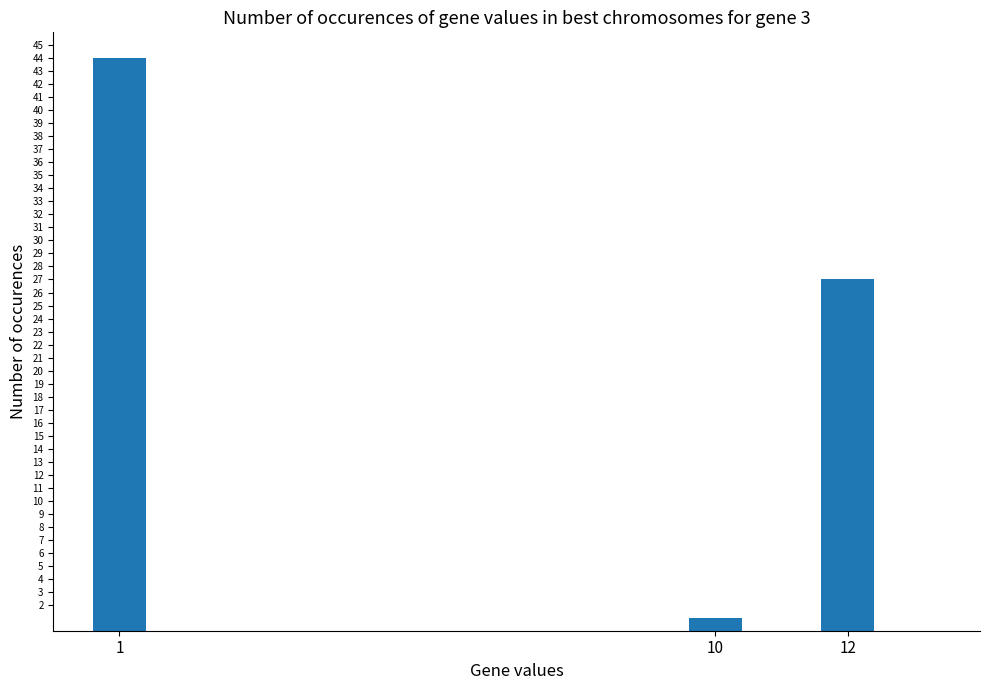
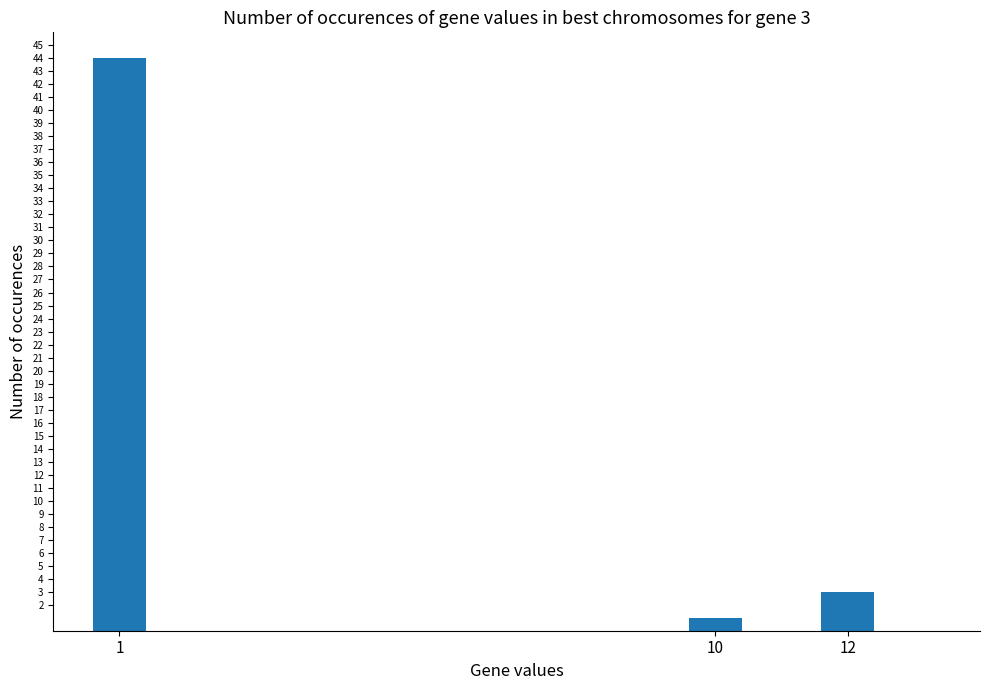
12: 27 -> 3
